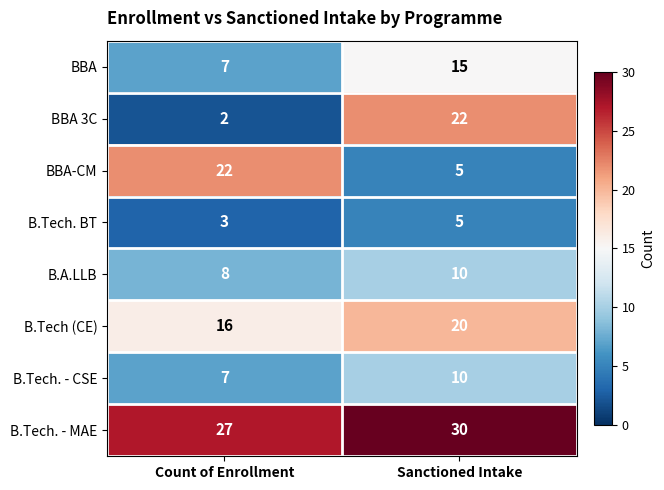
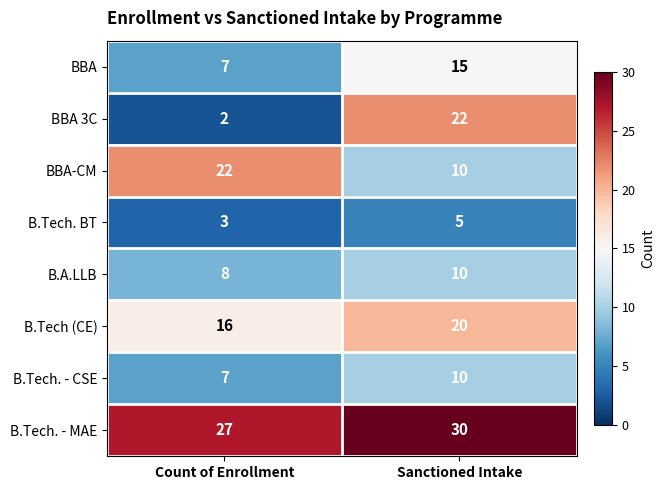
BBA-CM, Sanctioned Intake: 5 -> 10
